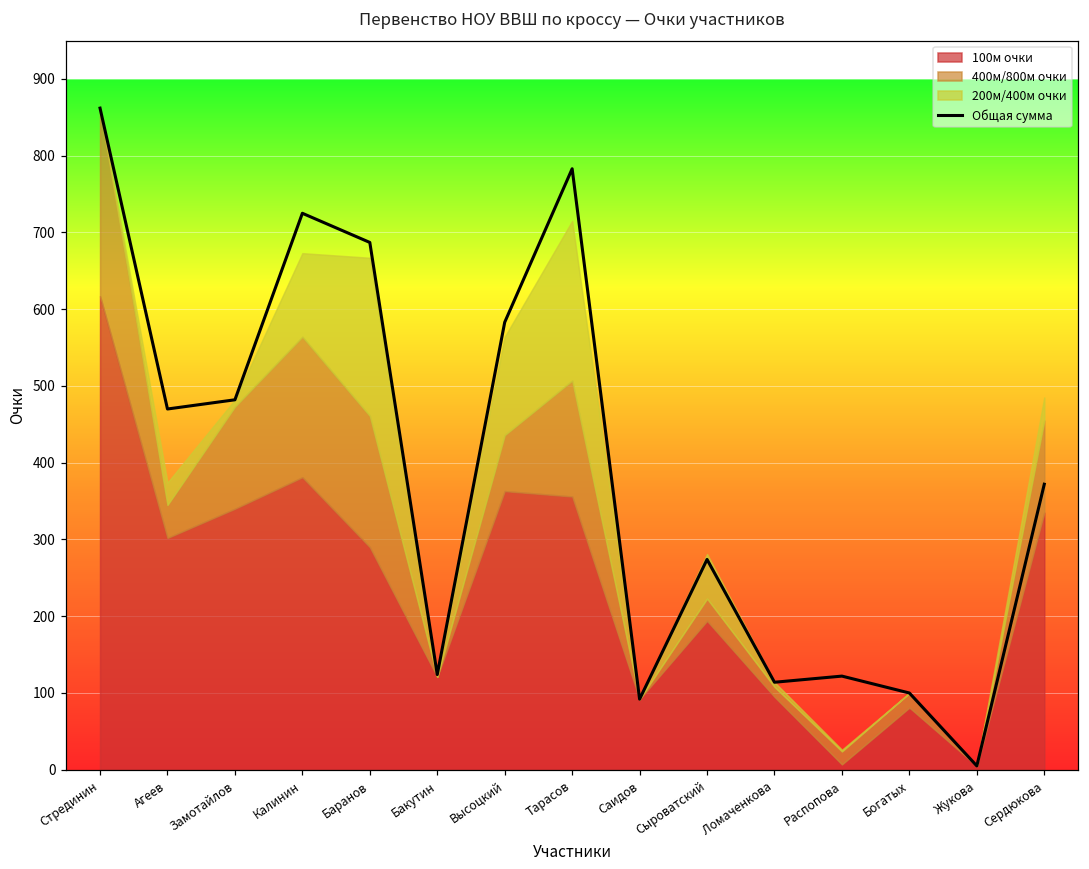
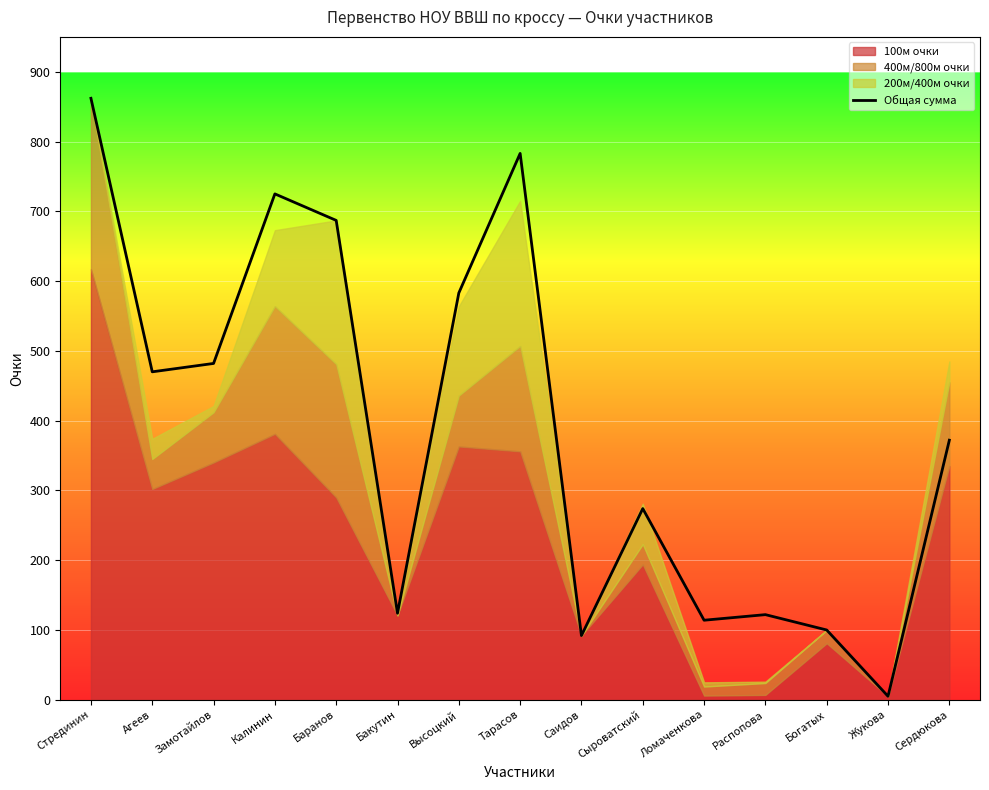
400м/800м очки, Замотайлов: 130 -> 70
400м/800м очки, Баранов: 170 -> 190
100м очки, Ломаченкова: 100 -> 10
